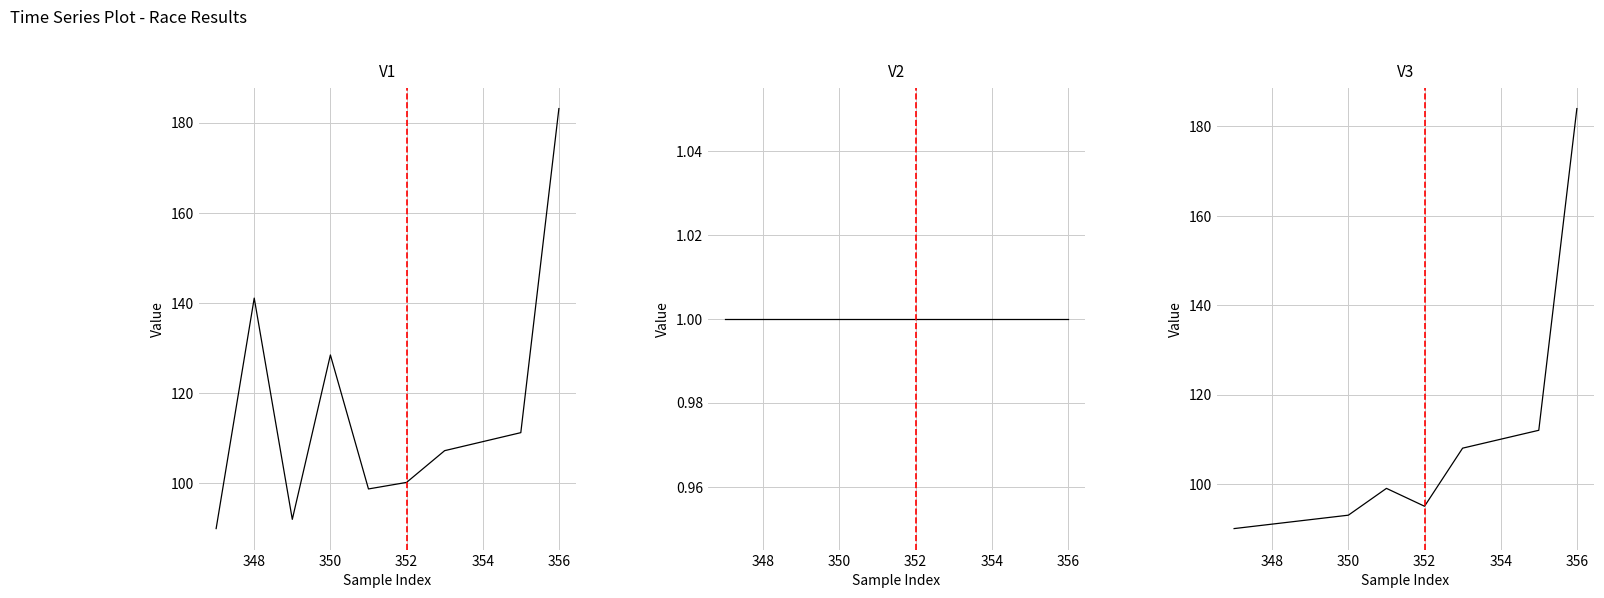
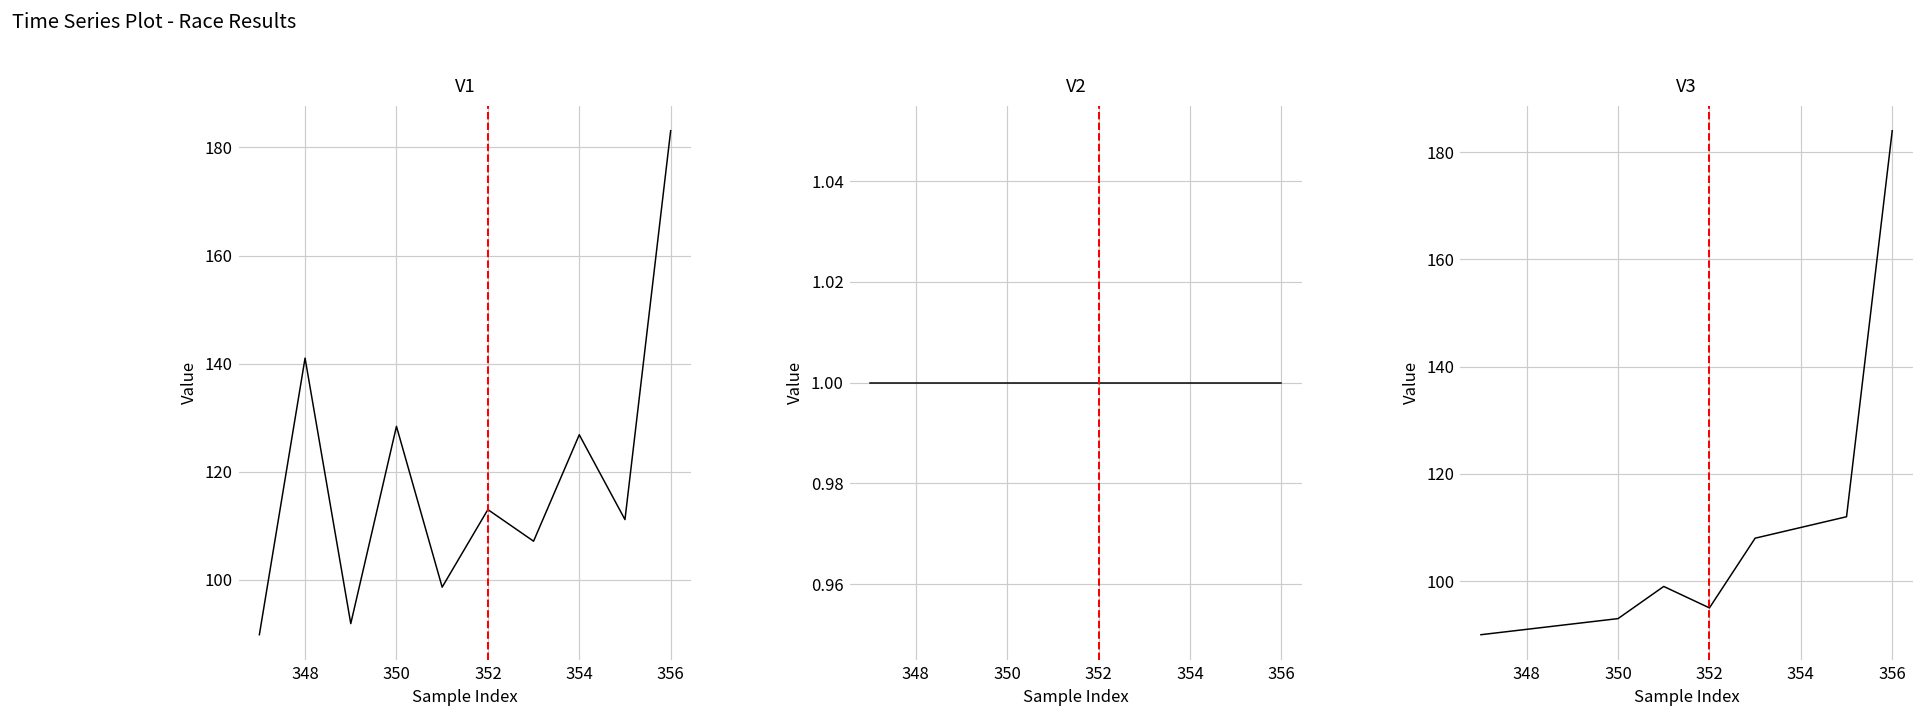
V1, 352: 100 -> 113
V1, 354: 109 -> 127
